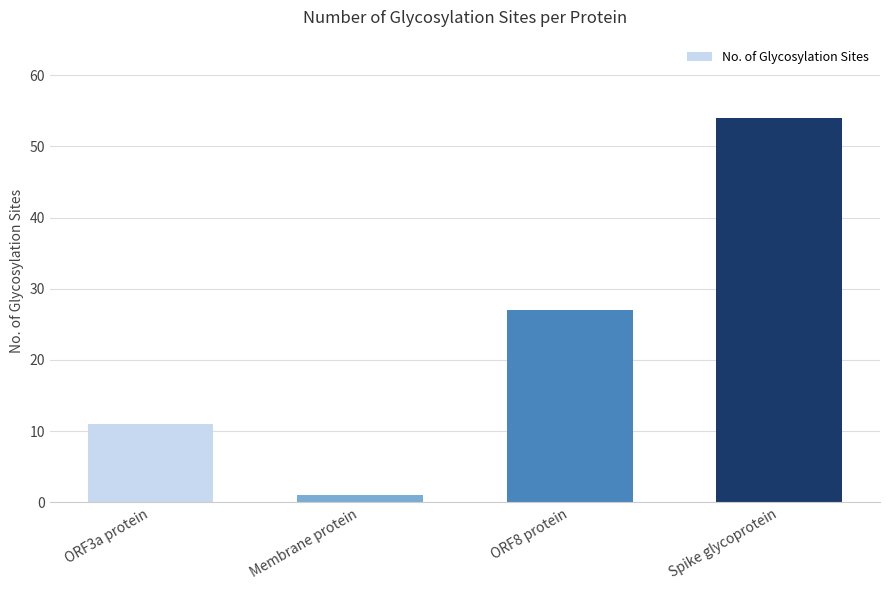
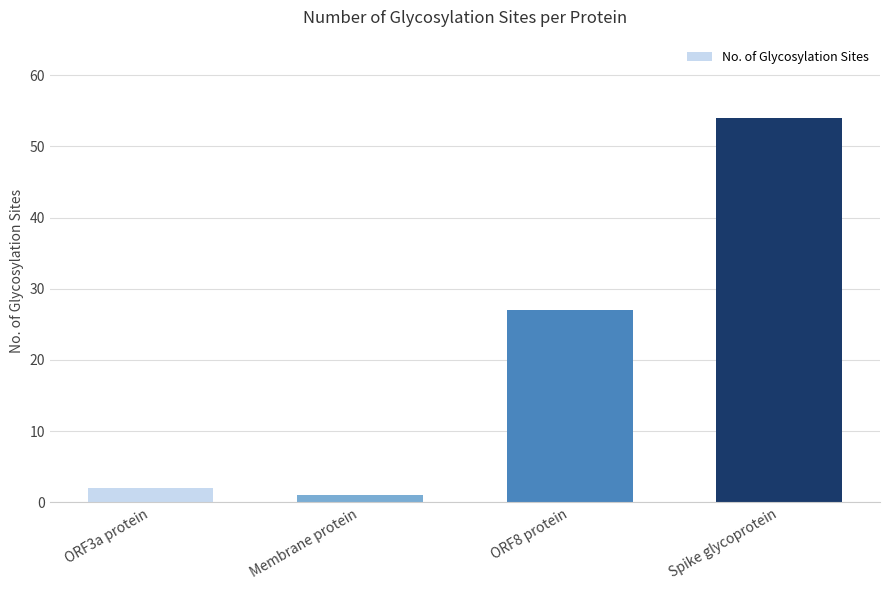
ORF3a protein: 11 -> 2
